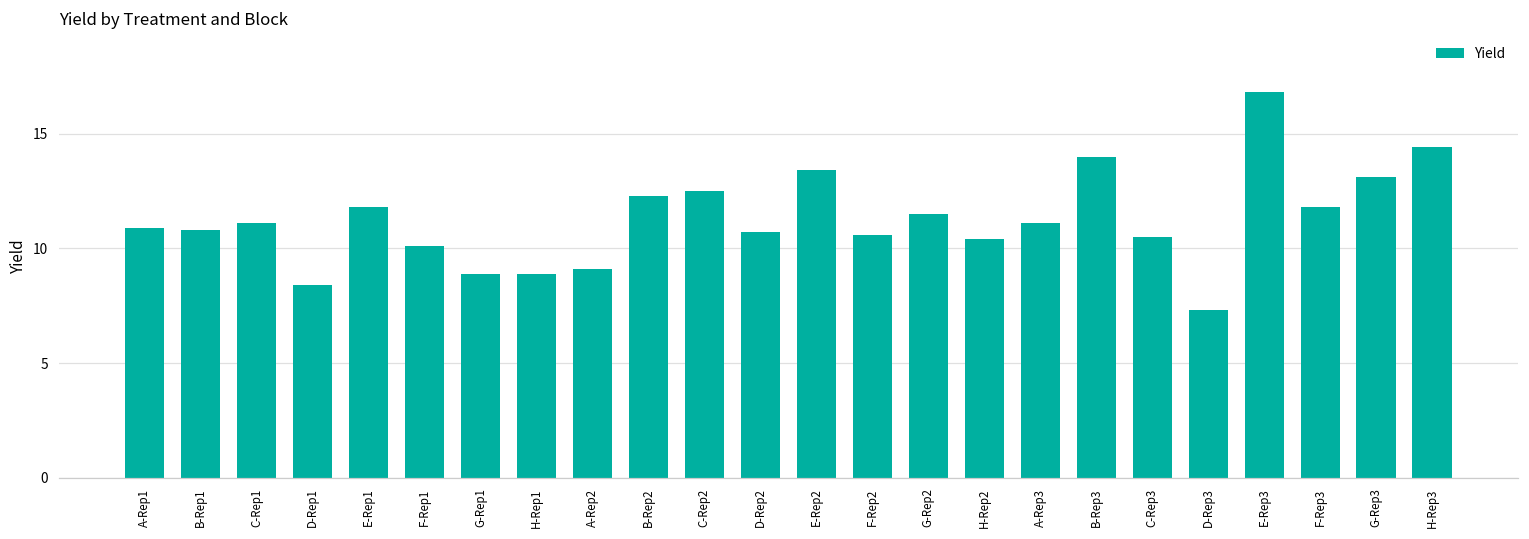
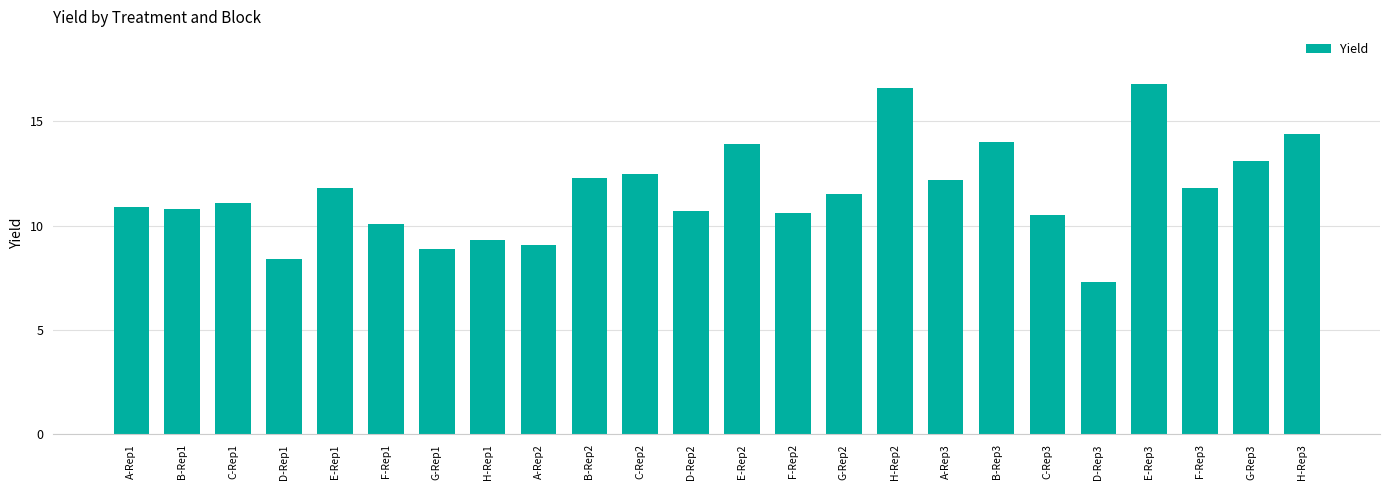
H-Rep1: 8.9 -> 9.3
E-Rep2: 13.4 -> 13.9
H-Rep2: 10.4 -> 16.6
A-Rep3: 11.1 -> 12.2
